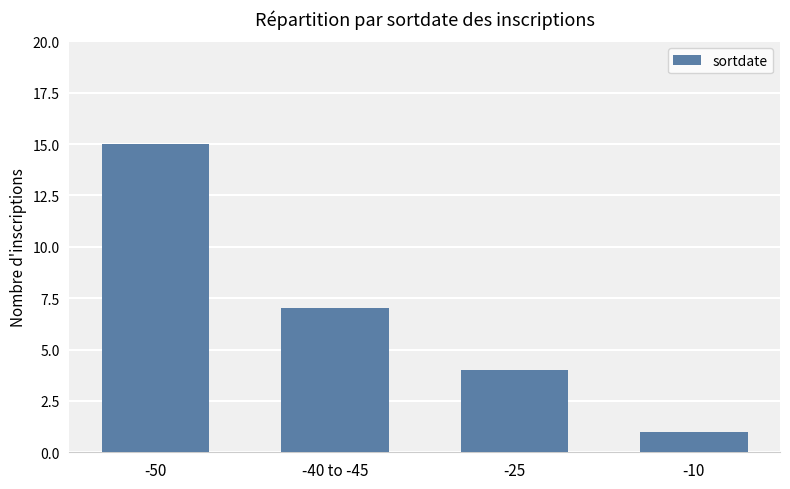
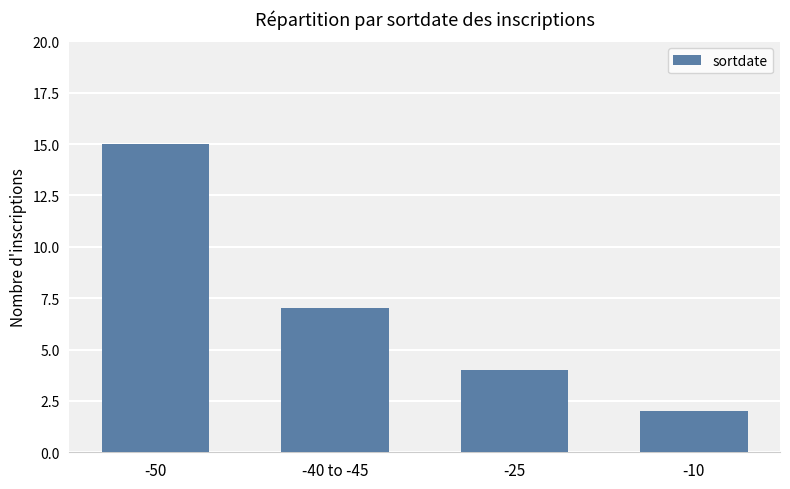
-10: 1 -> 2
